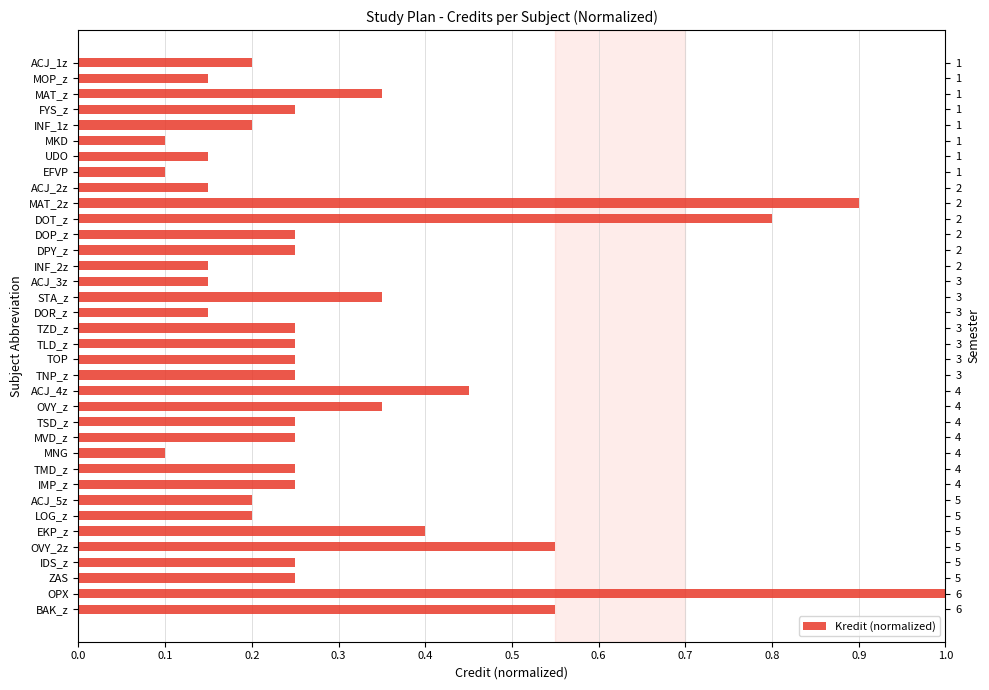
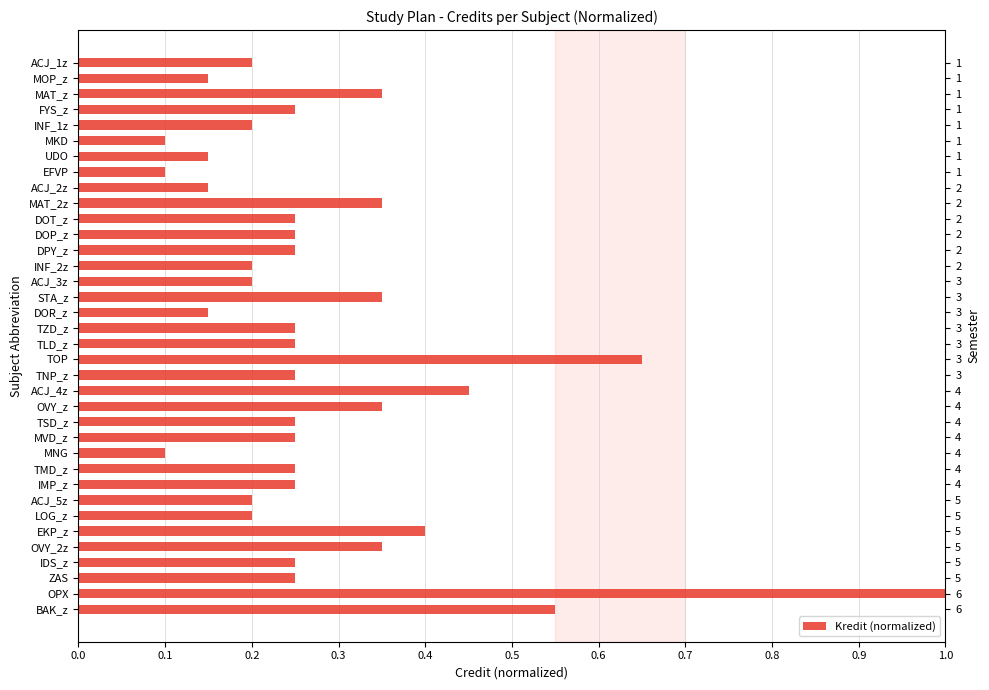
MAT_2z: 0.90 -> 0.35
DOT_z: 0.80 -> 0.25
INF_2z: 0.15 -> 0.20
ACJ_3z: 0.15 -> 0.20
TOP: 0.25 -> 0.65
OVY_2z: 0.55 -> 0.35
